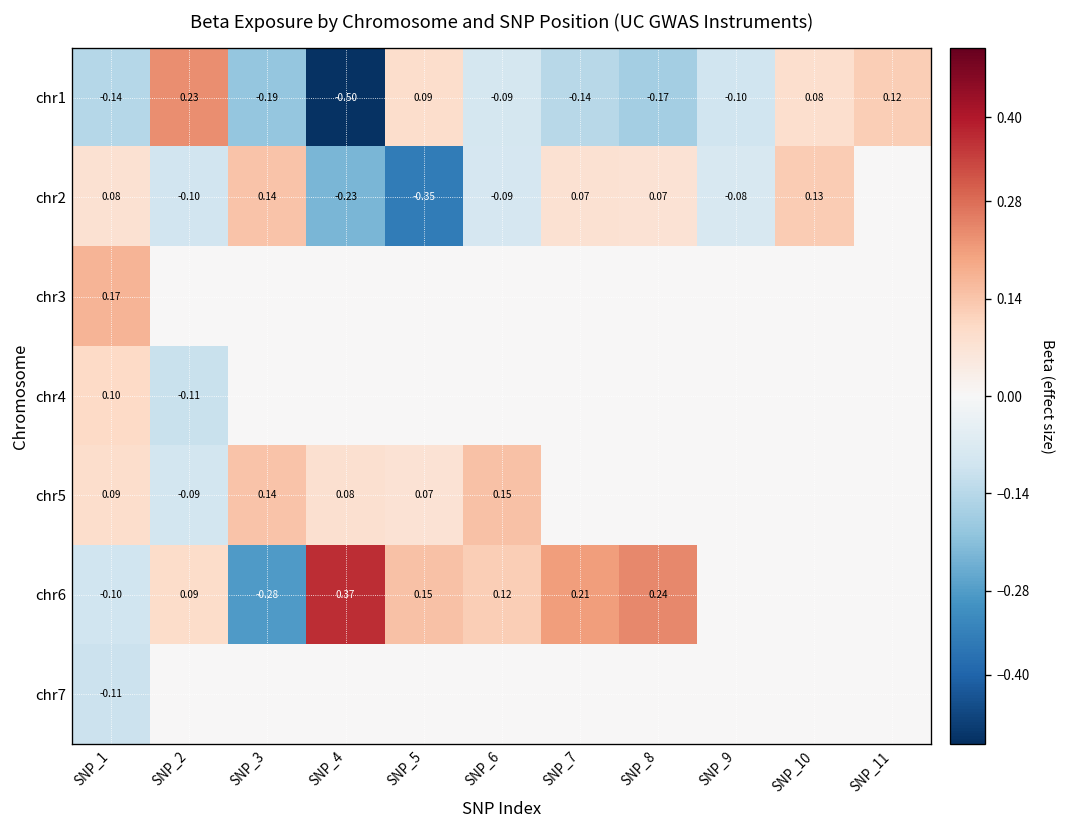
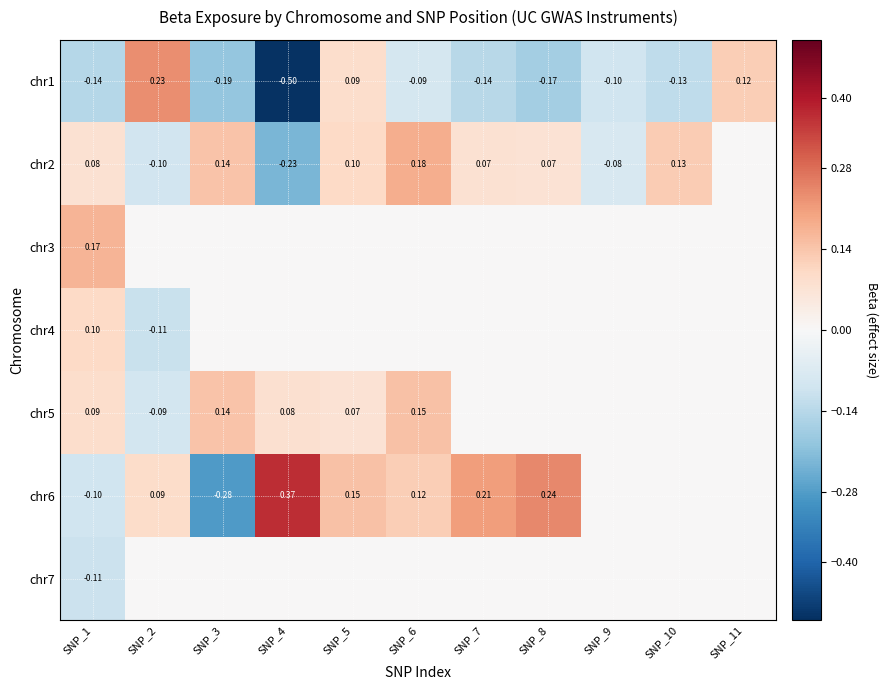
chr1, SNP_10: 0.08 -> -0.13
chr2, SNP_5: -0.35 -> 0.10
chr2, SNP_6: -0.09 -> 0.18
